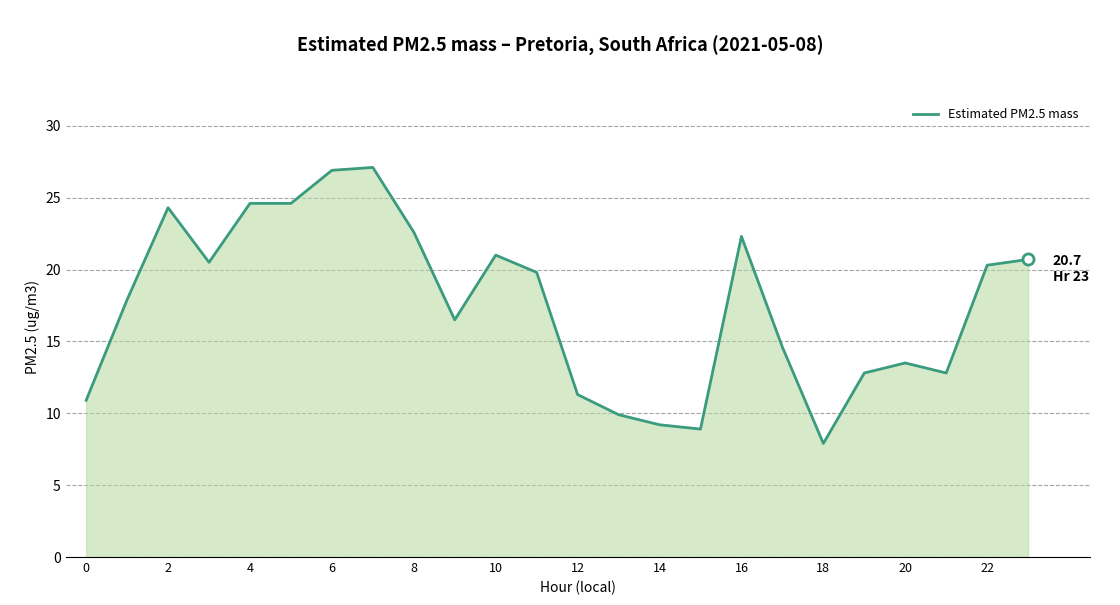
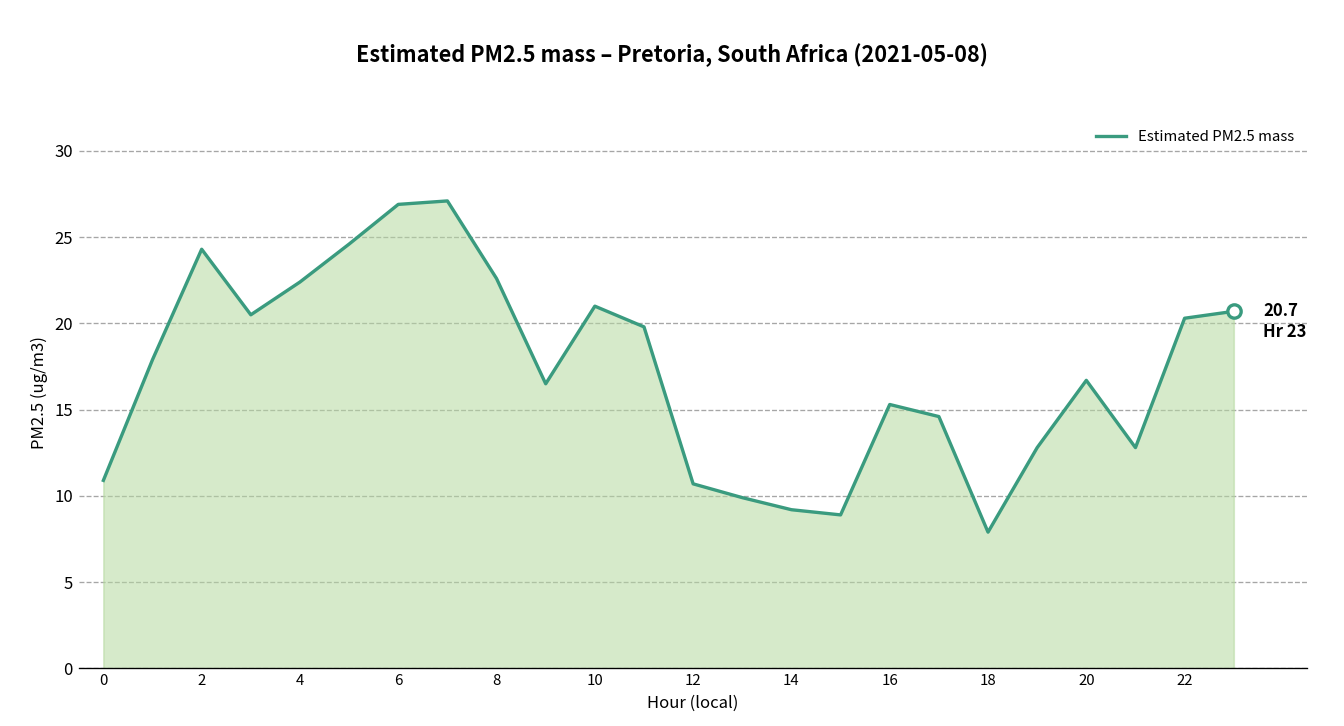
Estimated PM2.5 mass, 4: 24.6 -> 22.4
Estimated PM2.5 mass, 12: 11.3 -> 10.7
Estimated PM2.5 mass, 16: 22.3 -> 15.3
Estimated PM2.5 mass, 20: 13.5 -> 16.7
